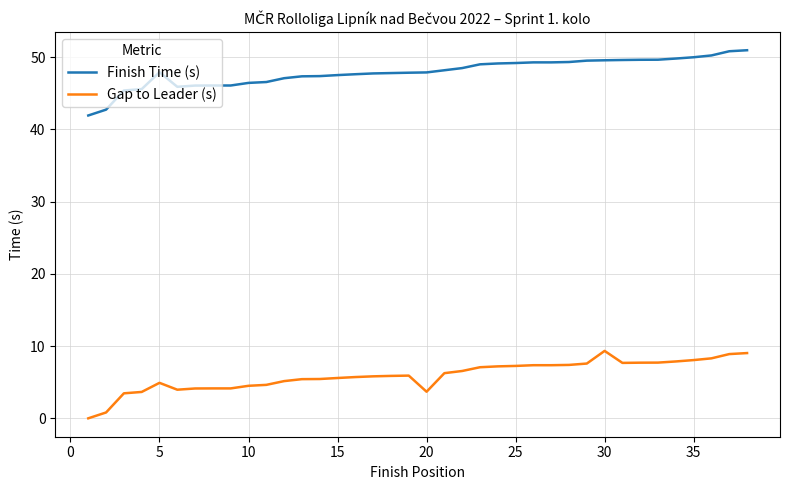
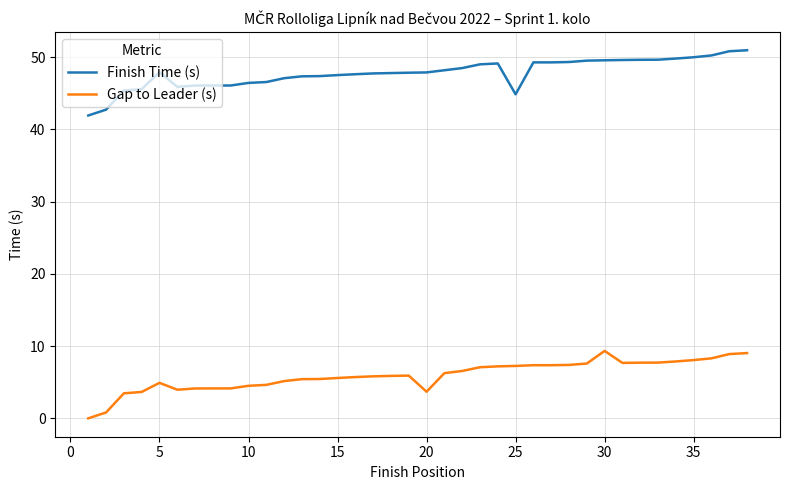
Finish Time (s), 25: 49 -> 45
